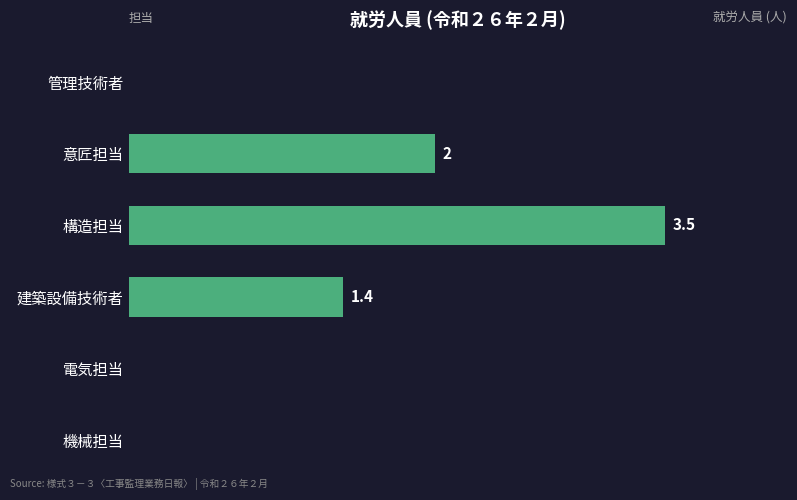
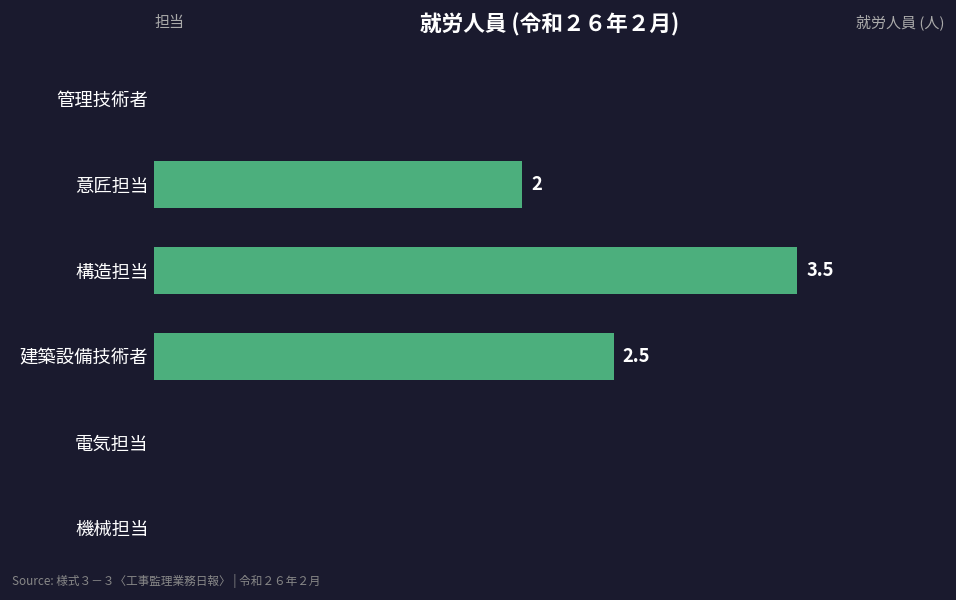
建築設備技術者: 1.4 -> 2.5
